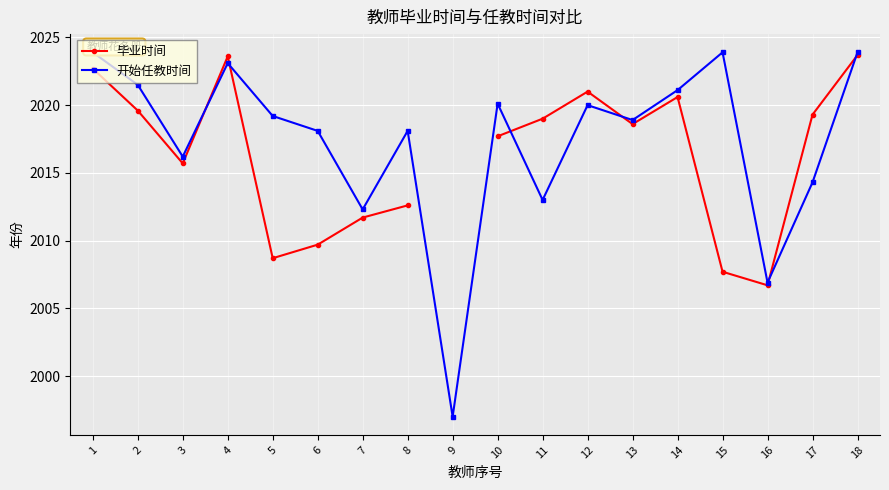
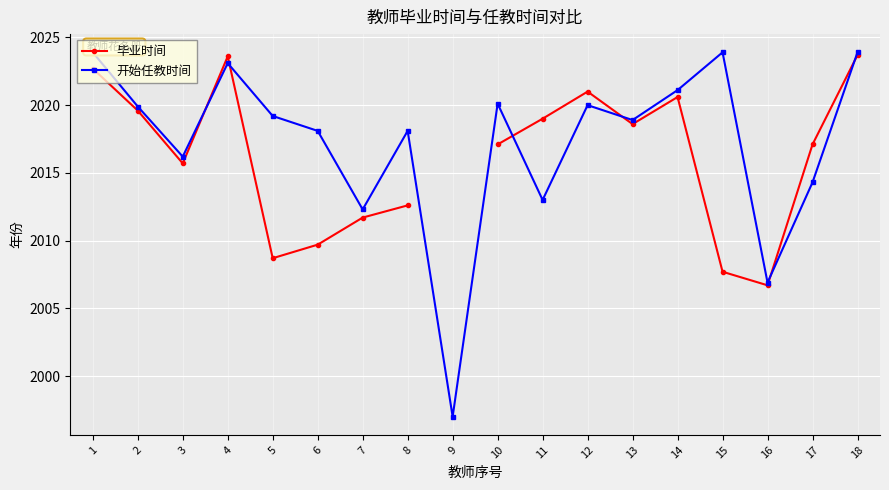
开始任教时间, 2: 2021.5 -> 2019.9
毕业时间, 10: 2017.7 -> 2017.1
毕业时间, 17: 2019.3 -> 2017.1
